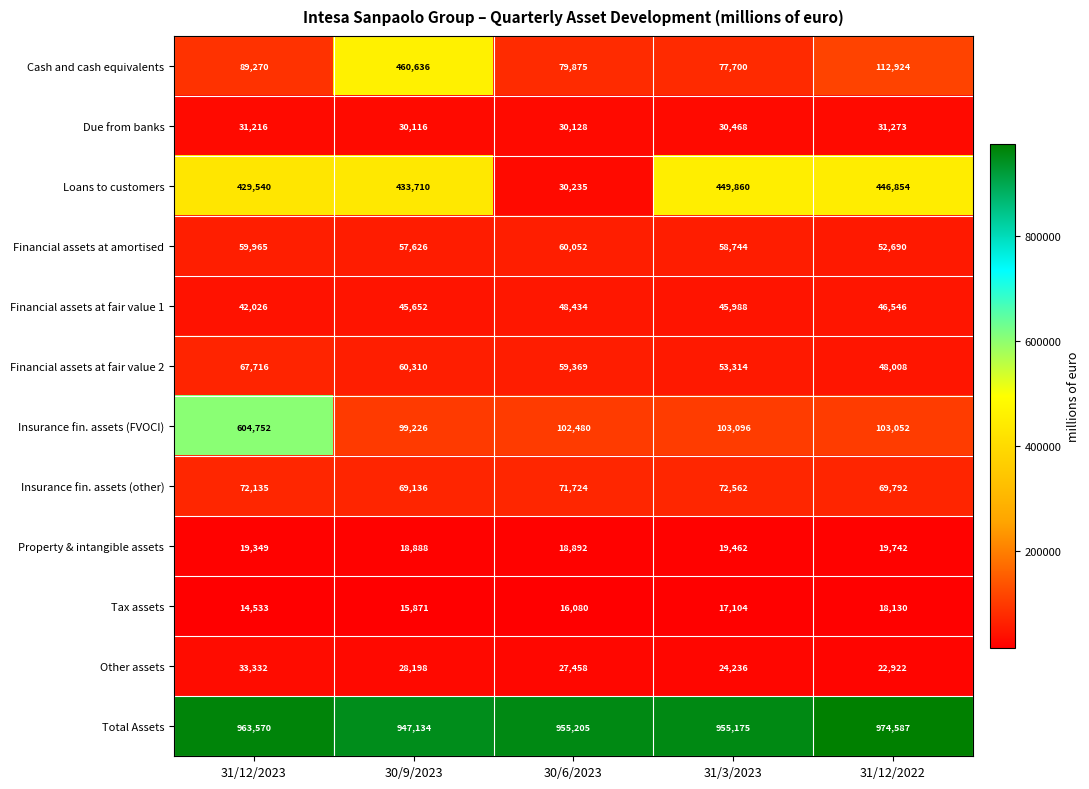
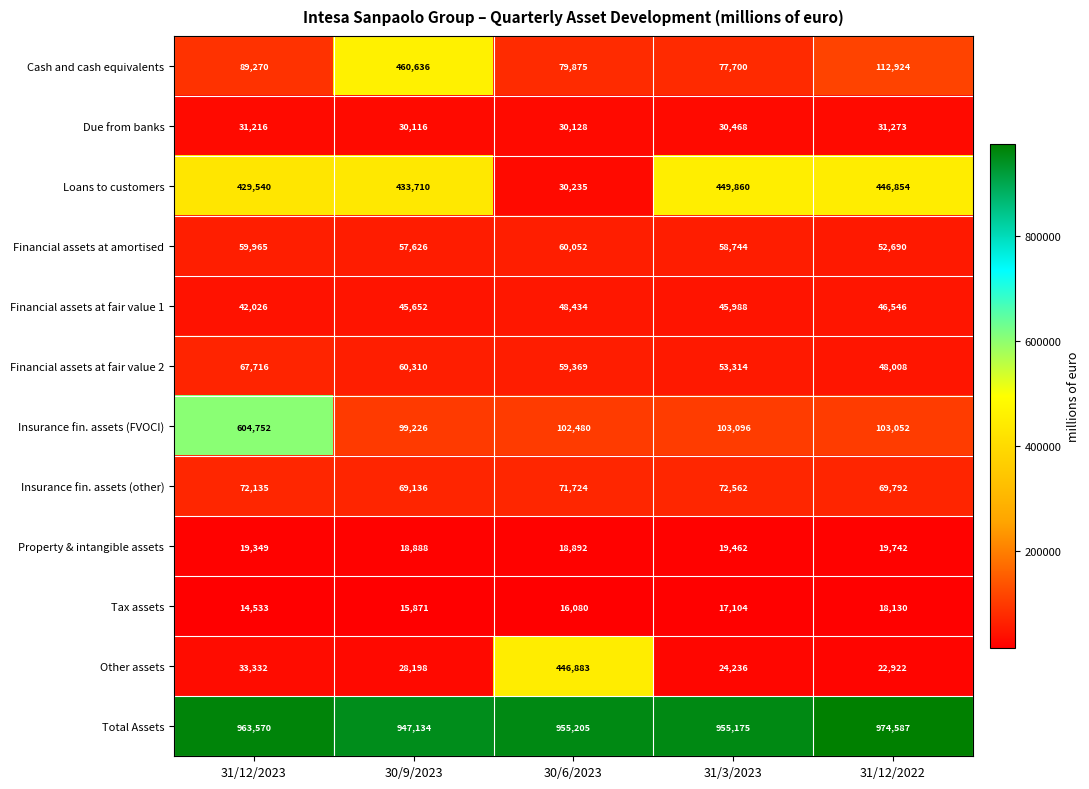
Other assets, 30/6/2023: 27,458 -> 446,883
